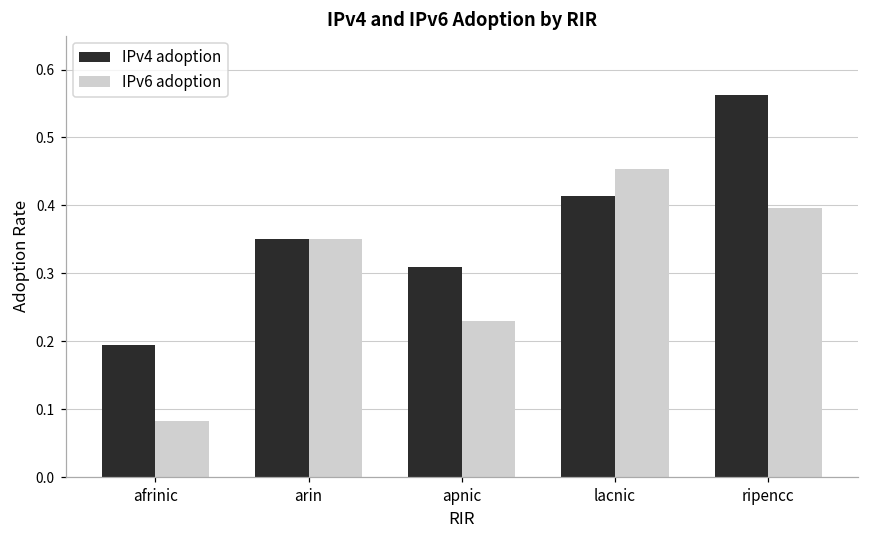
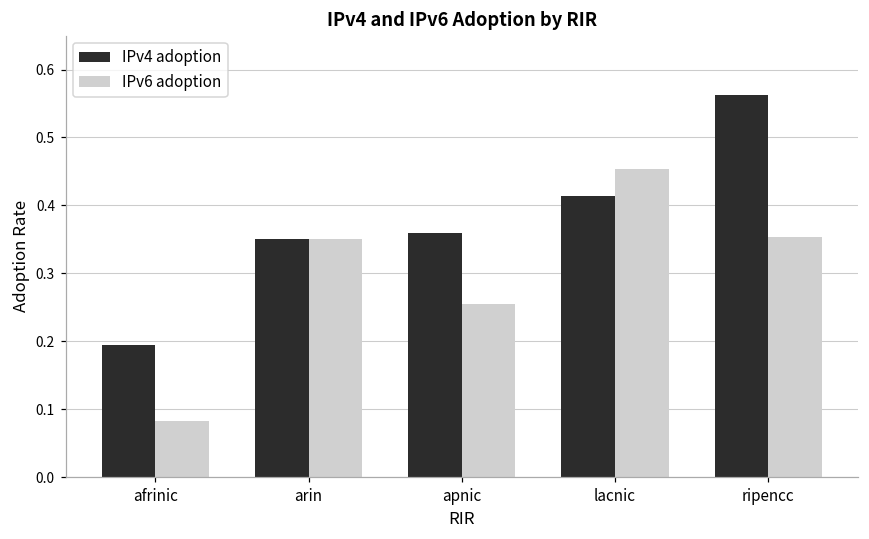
IPv4 adoption, apnic: 0.31 -> 0.36
IPv6 adoption, apnic: 0.23 -> 0.25
IPv6 adoption, ripencc: 0.40 -> 0.35
